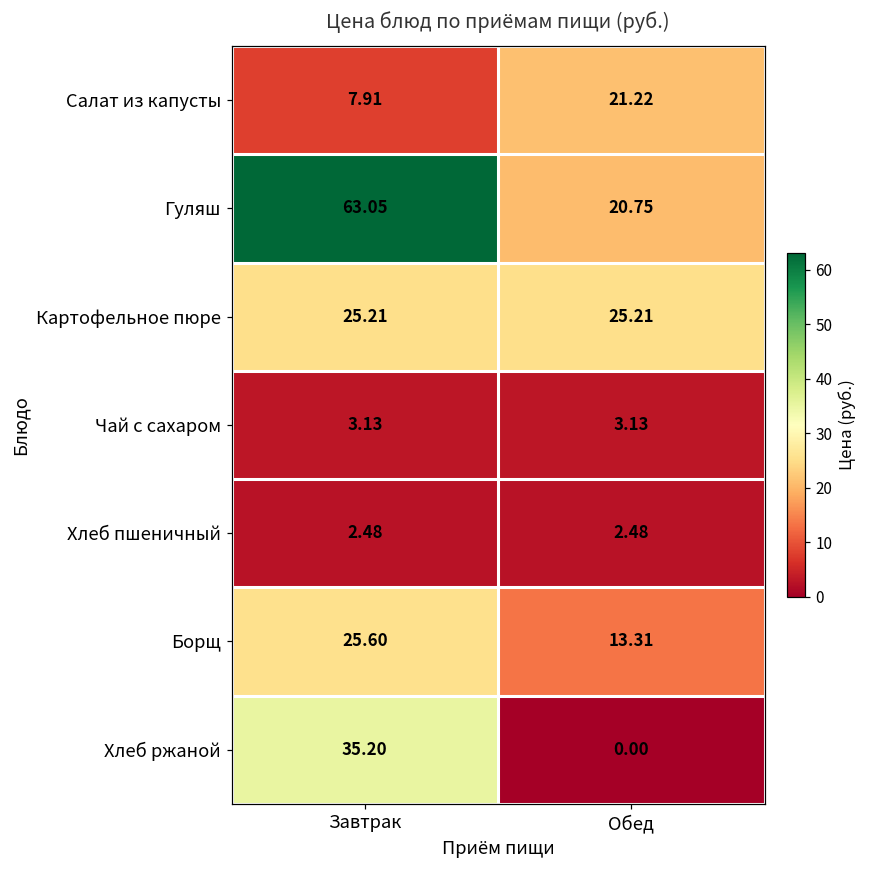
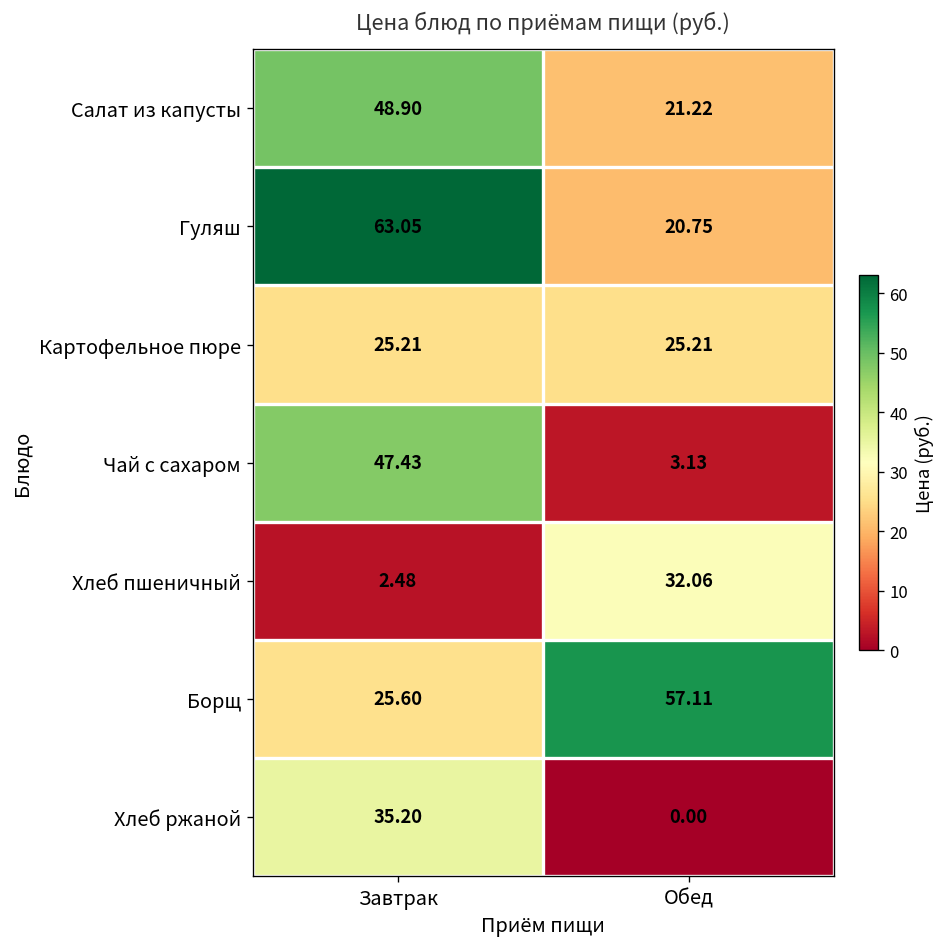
Салат из капусты, Завтрак: 7.91 -> 48.90
Чай с сахаром, Завтрак: 3.13 -> 47.43
Хлеб пшеничный, Обед: 2.48 -> 32.06
Борщ, Обед: 13.31 -> 57.11
